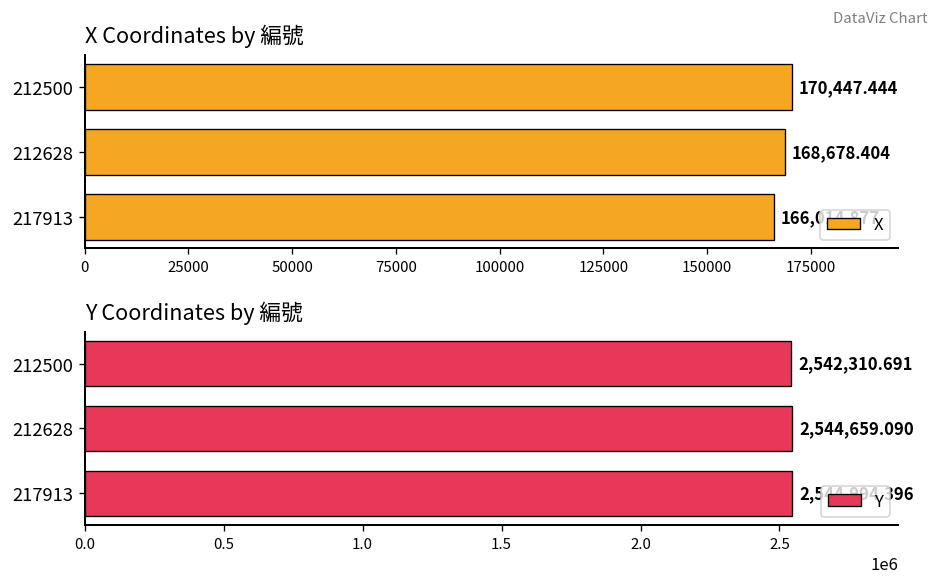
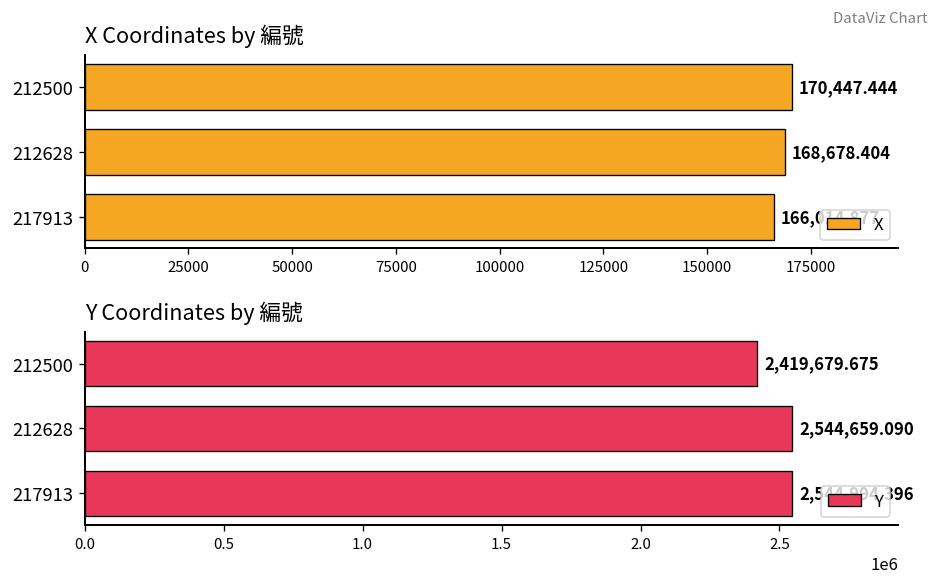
Y Coordinates by 編號, 212500: 2,542,310.691 -> 2,419,679.675
